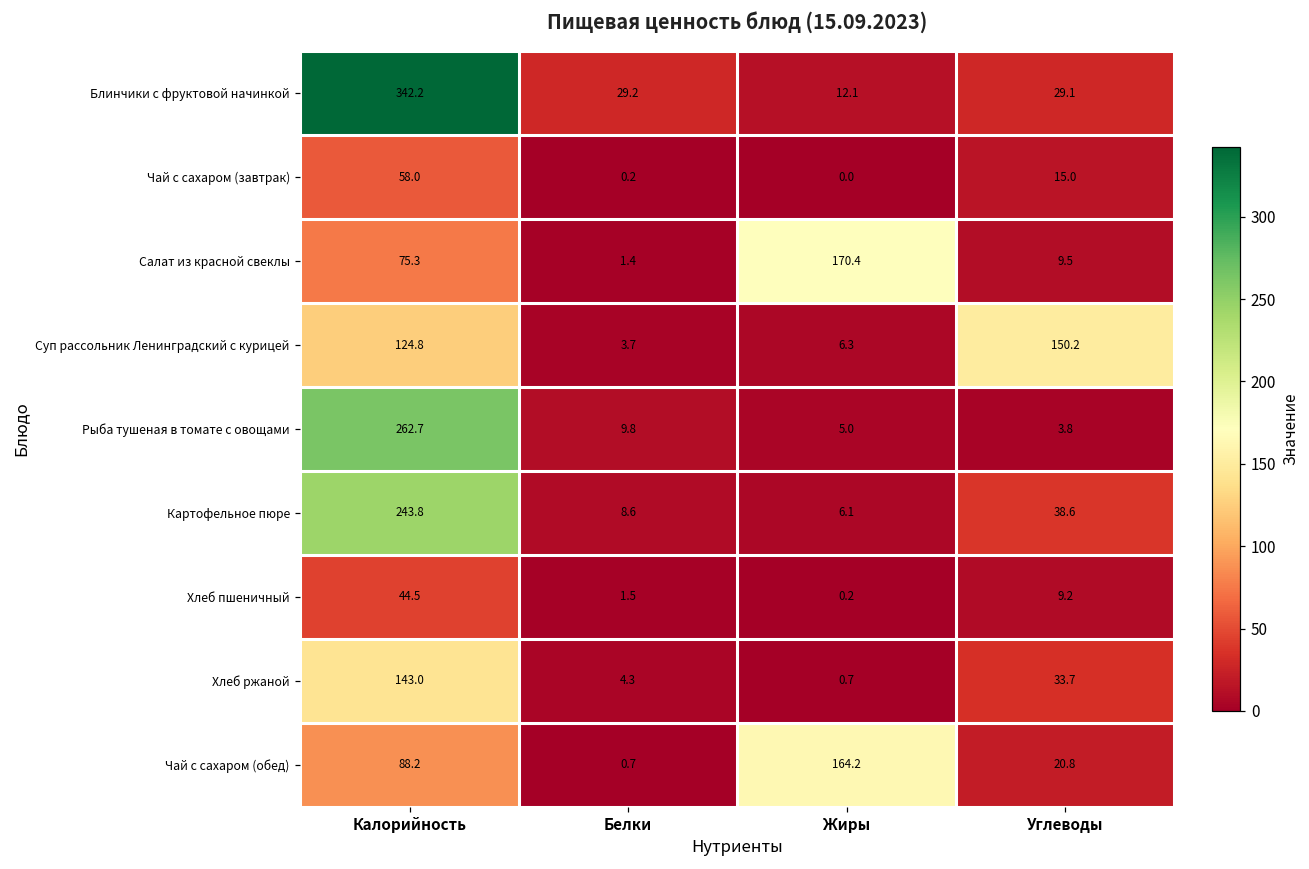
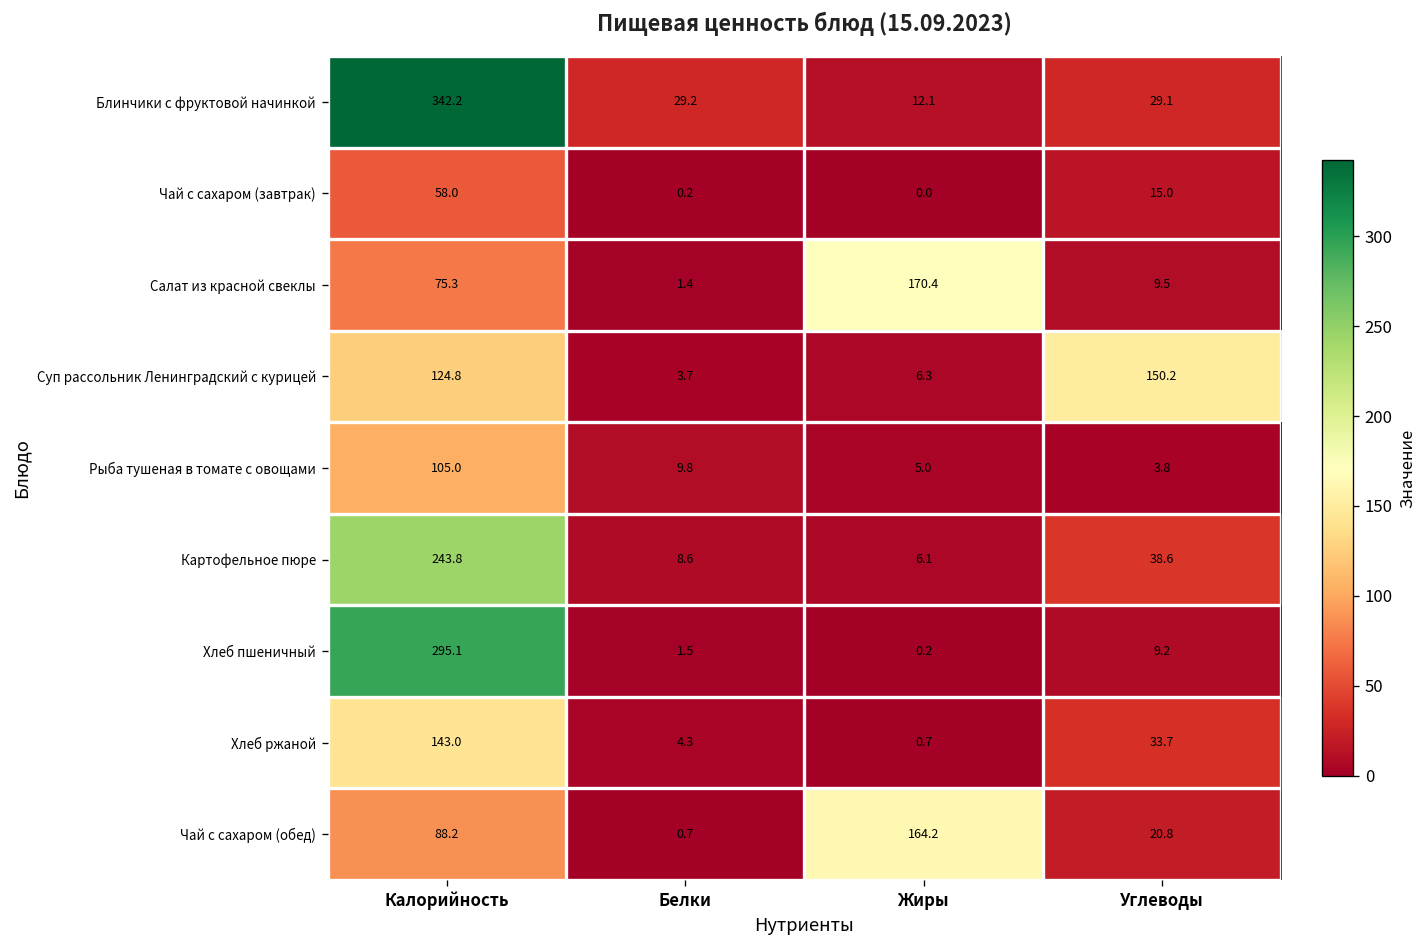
Рыба тушеная в томате с овощами, Калорийность: 262.7 -> 105.0
Хлеб пшеничный, Калорийность: 44.5 -> 295.1
